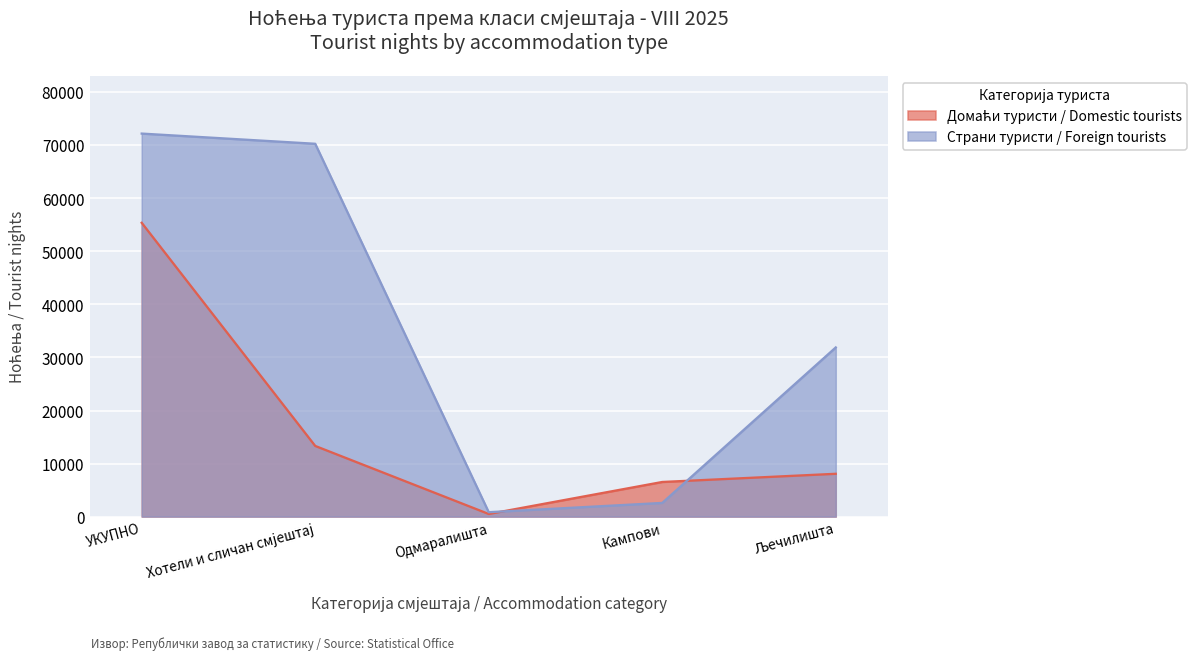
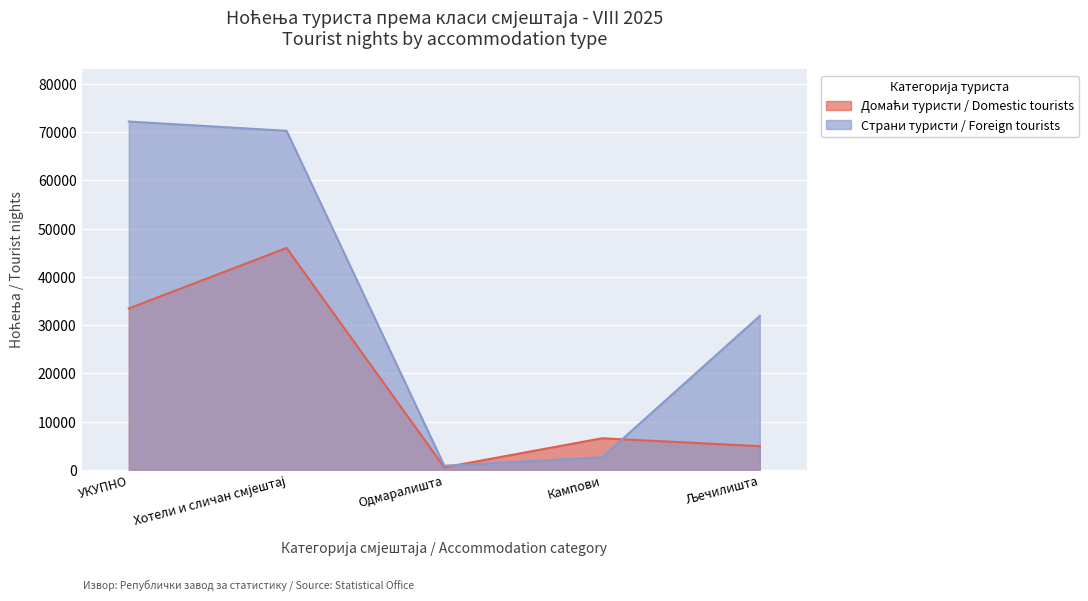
Домаћи туристи / Domestic tourists, УКУПНО: 55000 -> 33000
Домаћи туристи / Domestic tourists, Хотели и сличан смјештај: 13000 -> 46000
Домаћи туристи / Domestic tourists, Љечилишта: 8000 -> 5000
